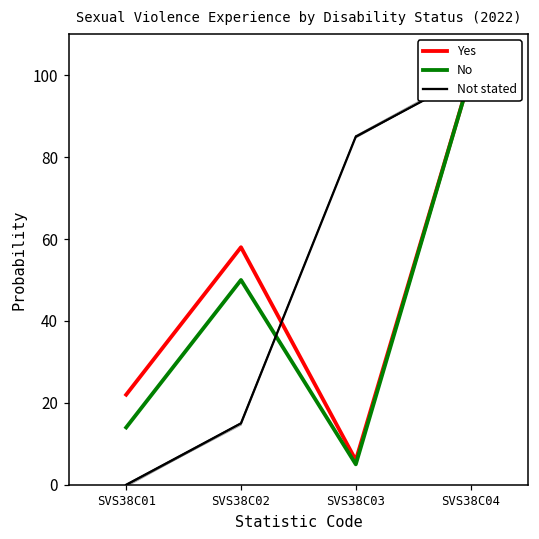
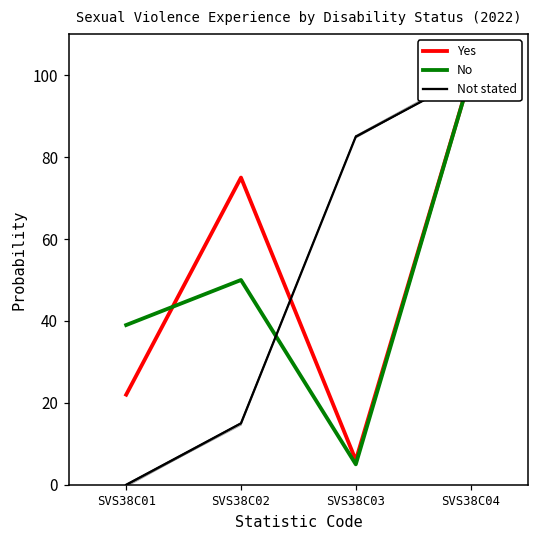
No, SVS38C01: 14 -> 39
Yes, SVS38C02: 58 -> 75
